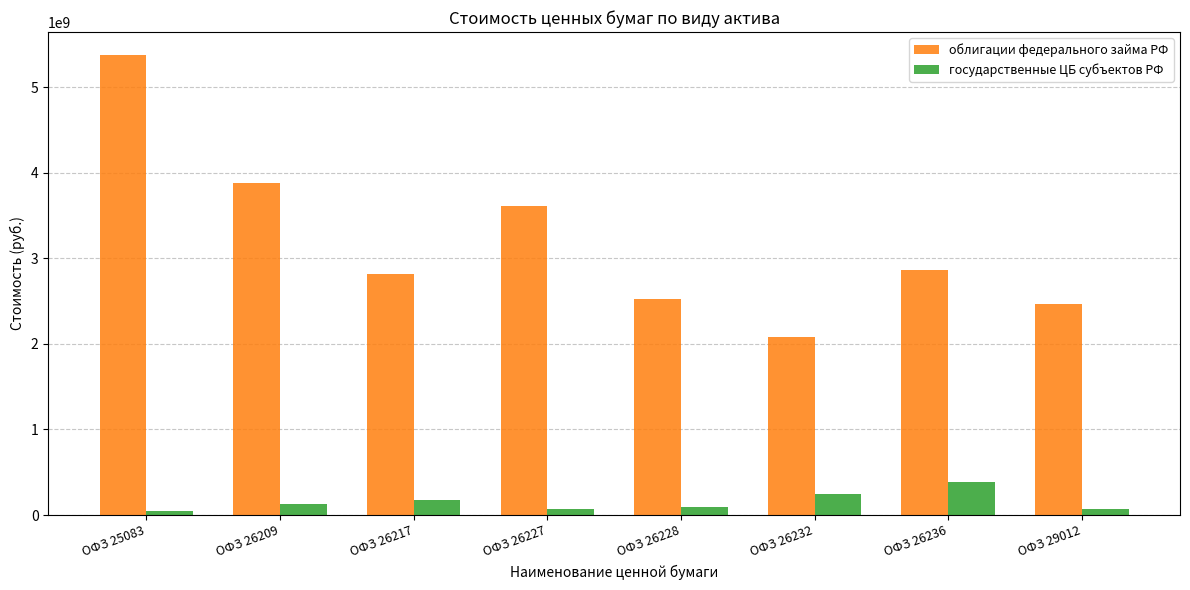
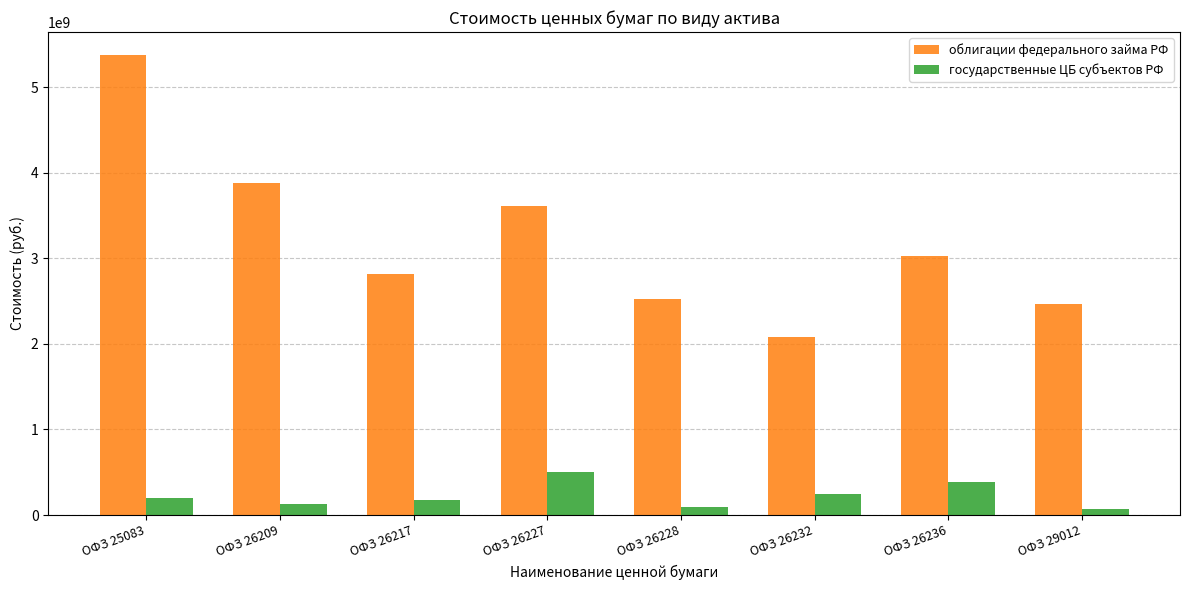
государственные ЦБ субъектов РФ, ОФЗ 25083: 100000000 -> 200000000
государственные ЦБ субъектов РФ, ОФЗ 26227: 100000000 -> 500000000
облигации федерального займа РФ, ОФЗ 26236: 2900000000 -> 3000000000
